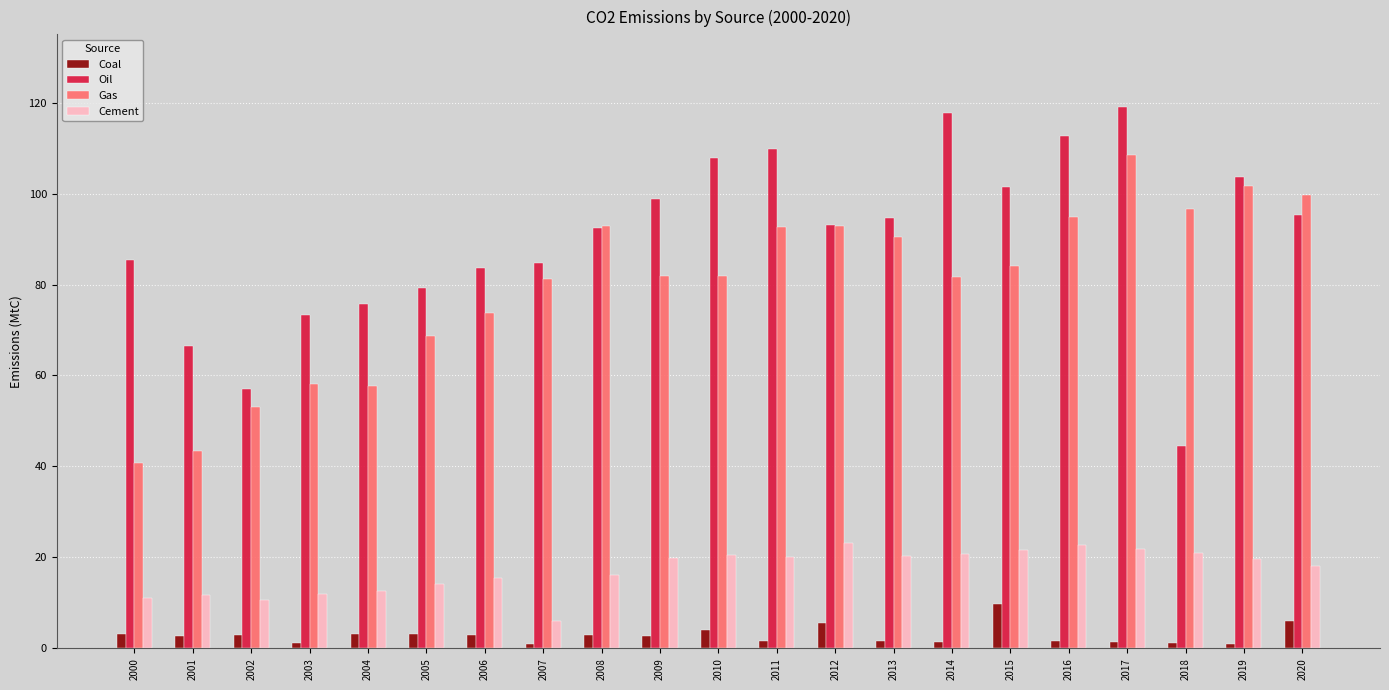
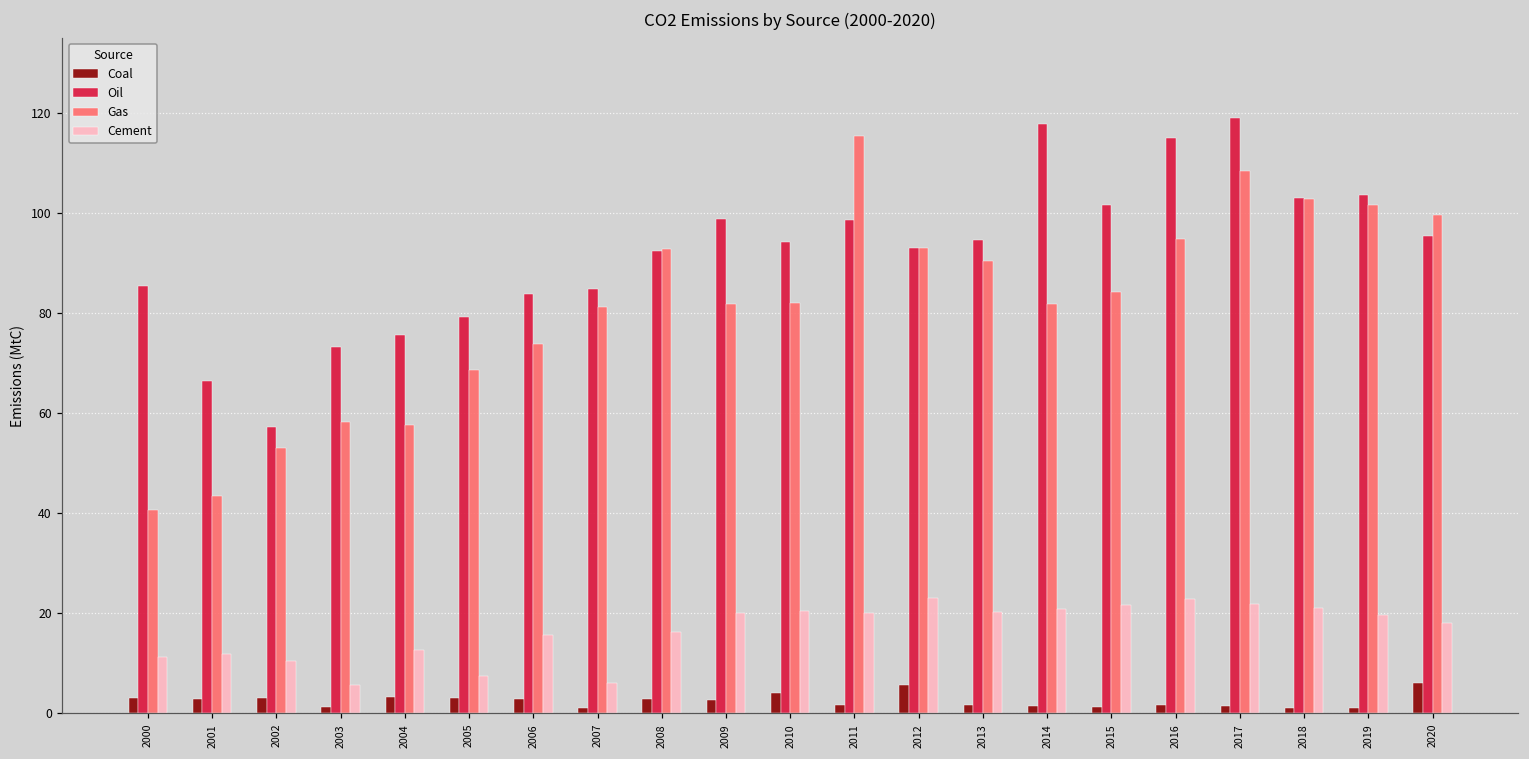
Cement, 2003: 12 -> 6
Cement, 2005: 14 -> 8
Oil, 2010: 108 -> 94
Oil, 2011: 110 -> 99
Gas, 2011: 93 -> 115
Coal, 2015: 10 -> 1
Oil, 2016: 113 -> 115
Oil, 2018: 45 -> 103
Gas, 2018: 97 -> 103
